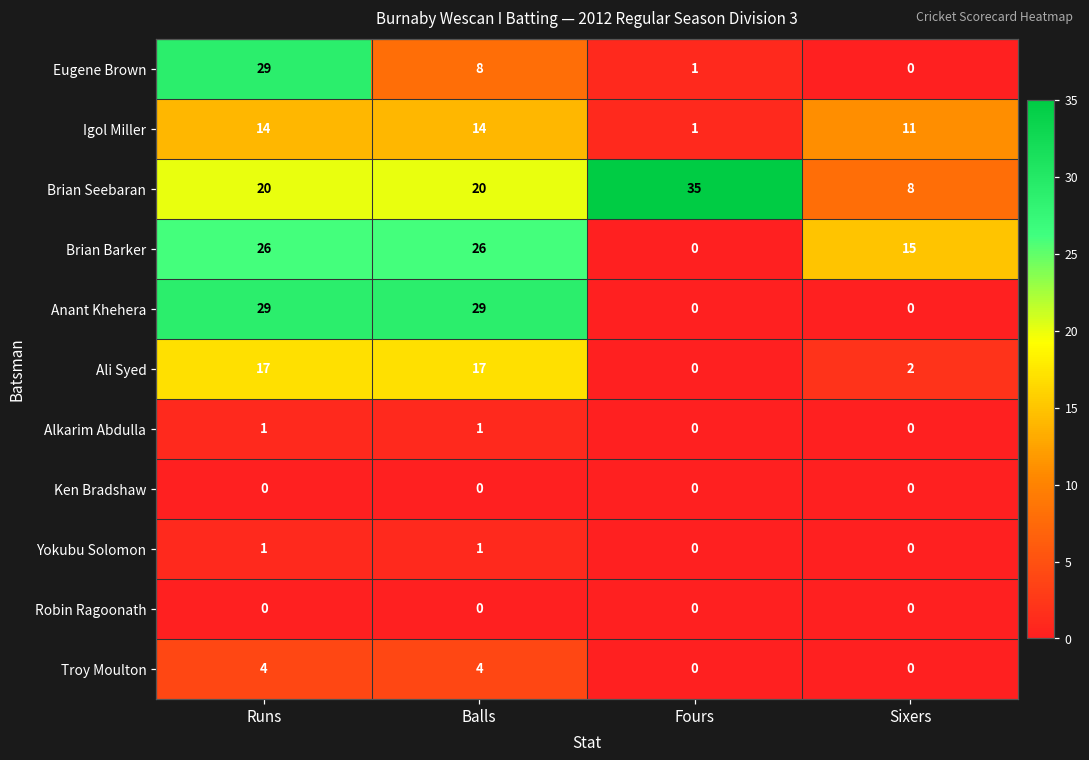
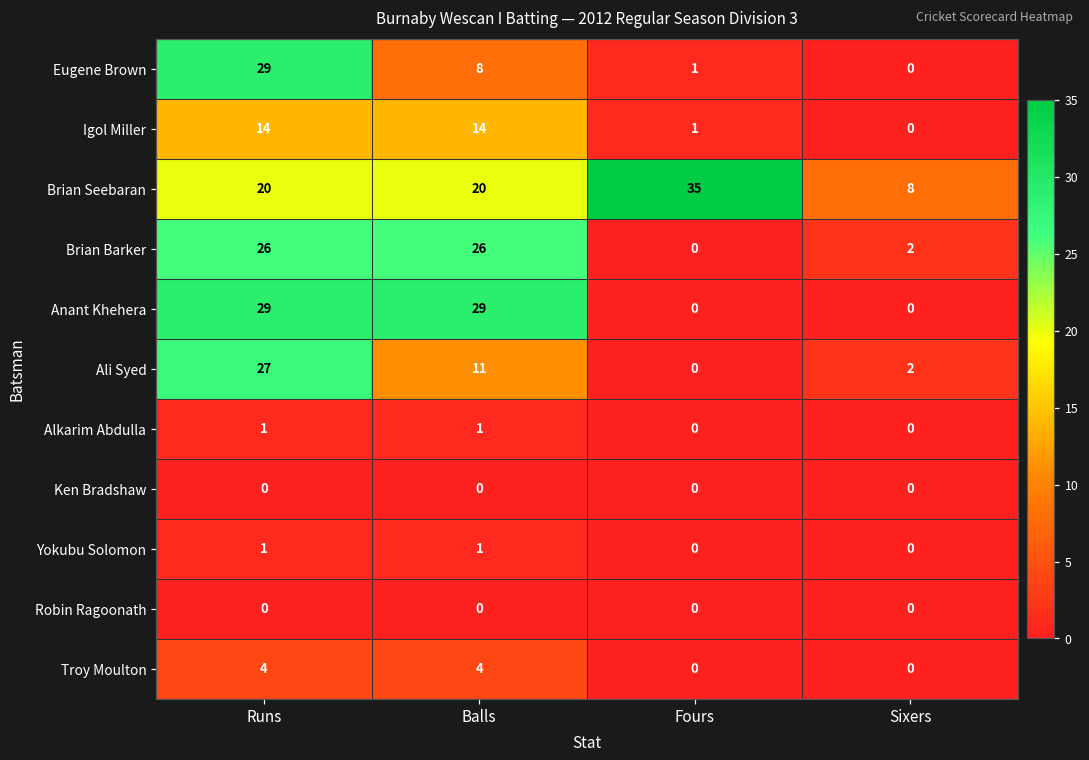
Igol Miller, Sixers: 11 -> 0
Brian Barker, Sixers: 15 -> 2
Ali Syed, Runs: 17 -> 27
Ali Syed, Balls: 17 -> 11
